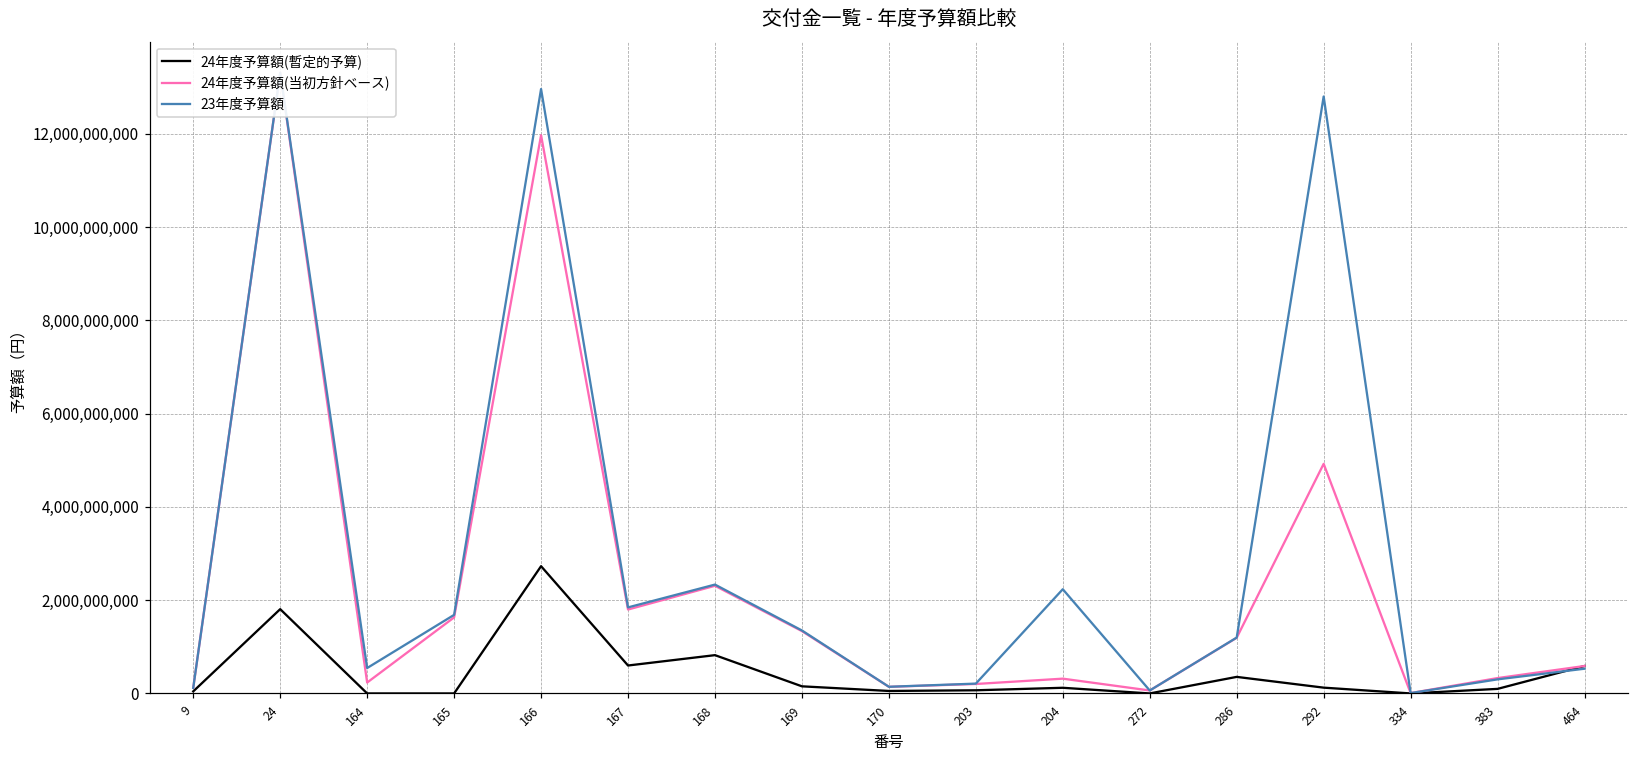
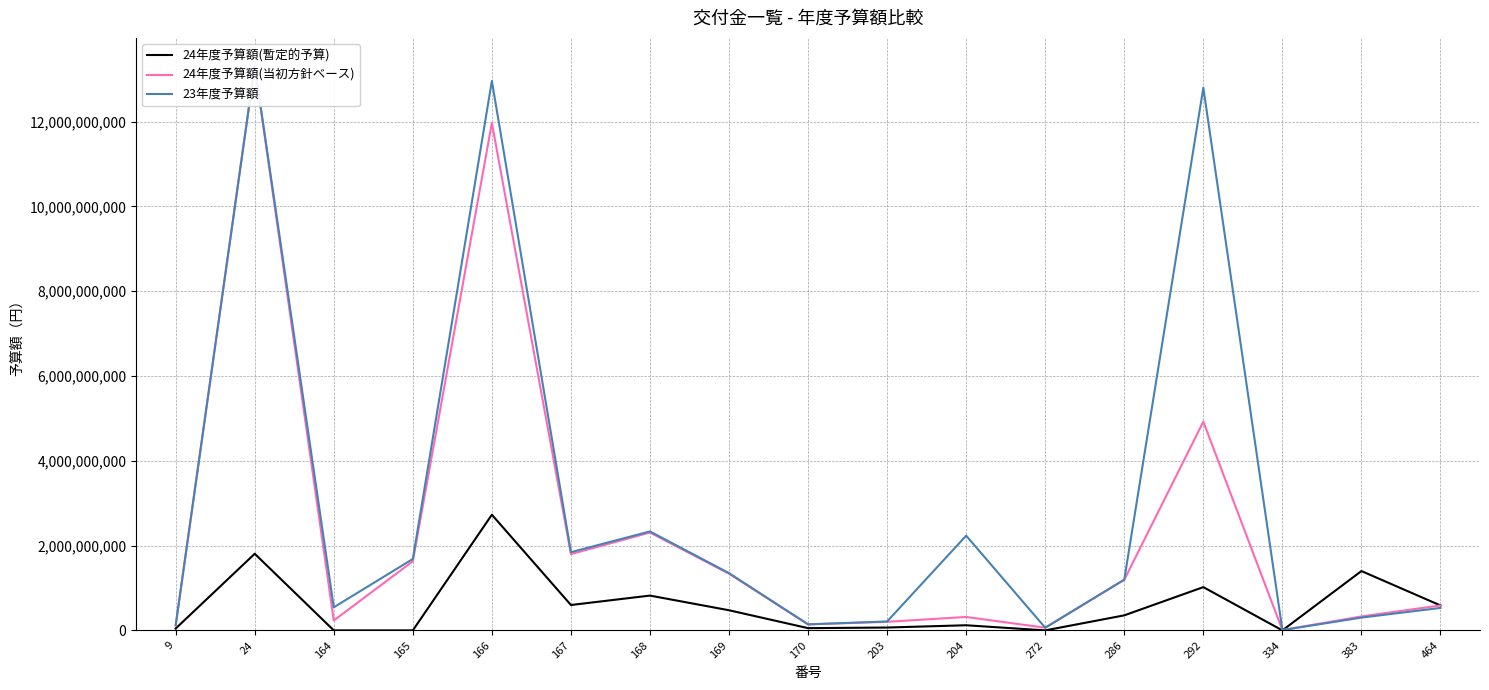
24年度予算額(暫定的予算), 169: 200,000,000 -> 500,000,000
24年度予算額(暫定的予算), 292: 100,000,000 -> 1,000,000,000
24年度予算額(暫定的予算), 383: 100,000,000 -> 1,400,000,000
